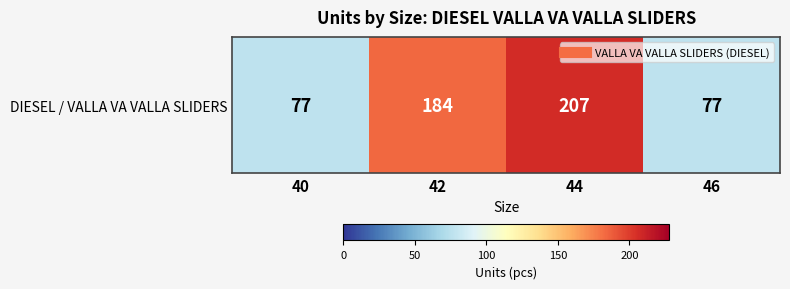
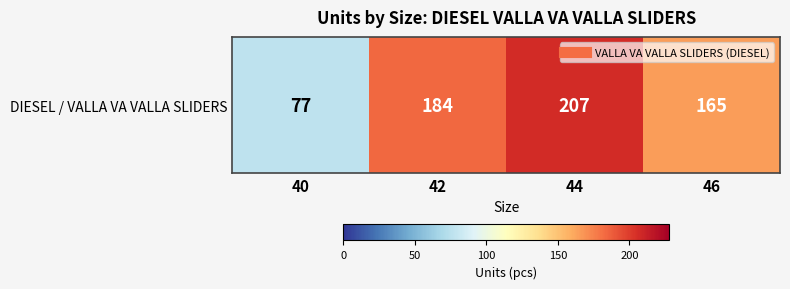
DIESEL / VALLA VA VALLA SLIDERS, 46: 77 -> 165
